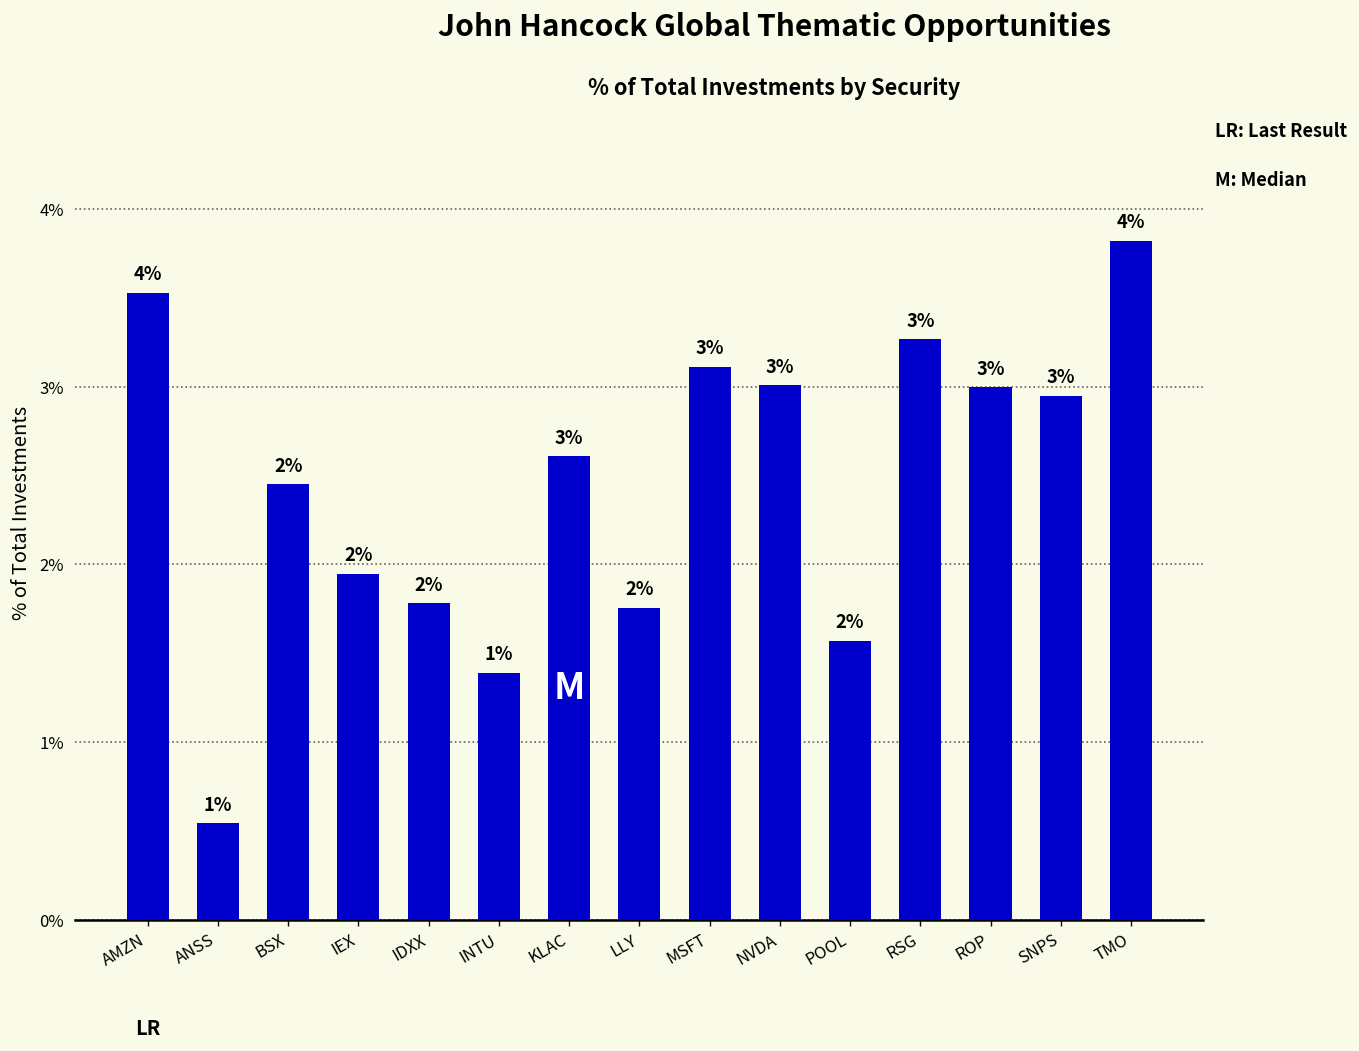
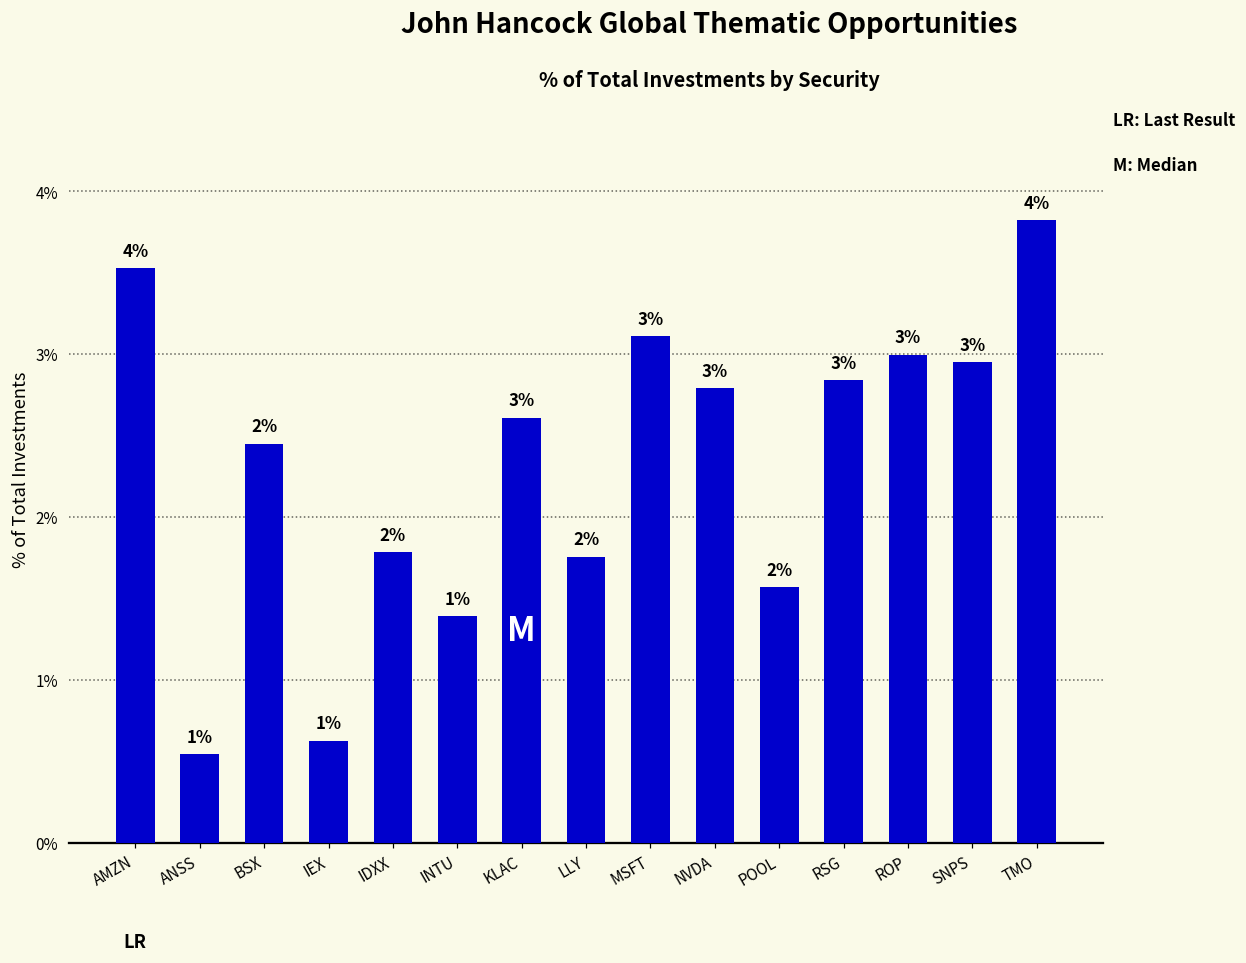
IEX: 2% -> 1%
NVDA: 3.01% -> 2.79%
RSG: 3.27% -> 2.84%
